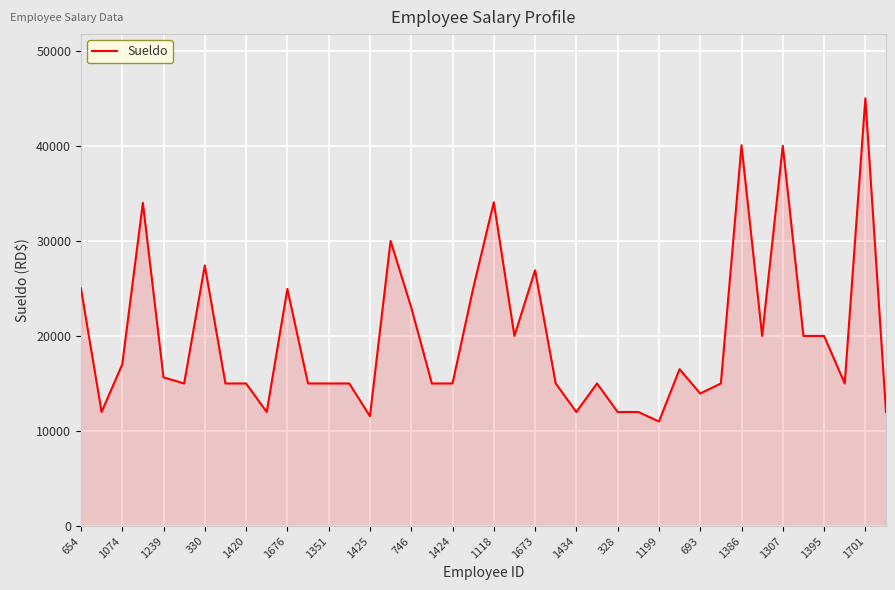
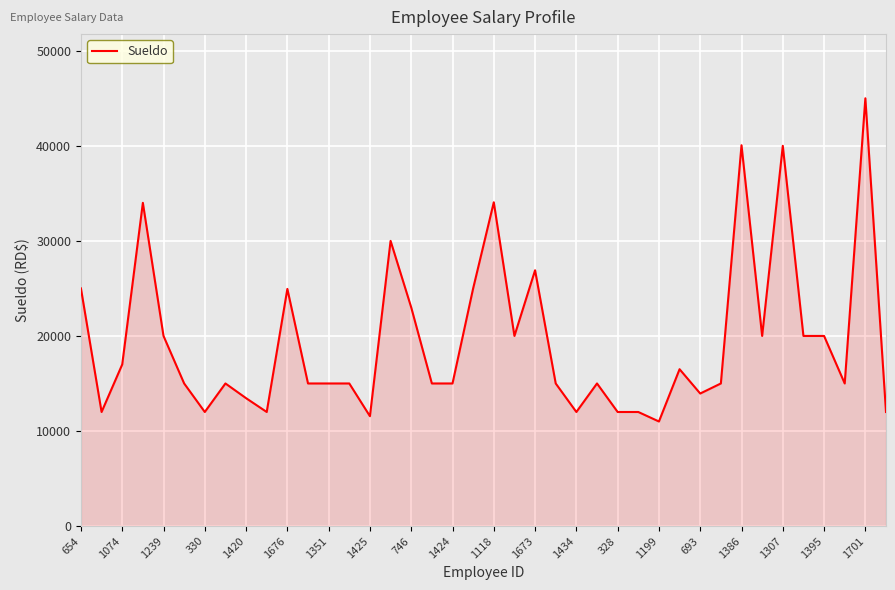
1239: 16000 -> 20000
330: 27000 -> 12000
1420: 15000 -> 13000
